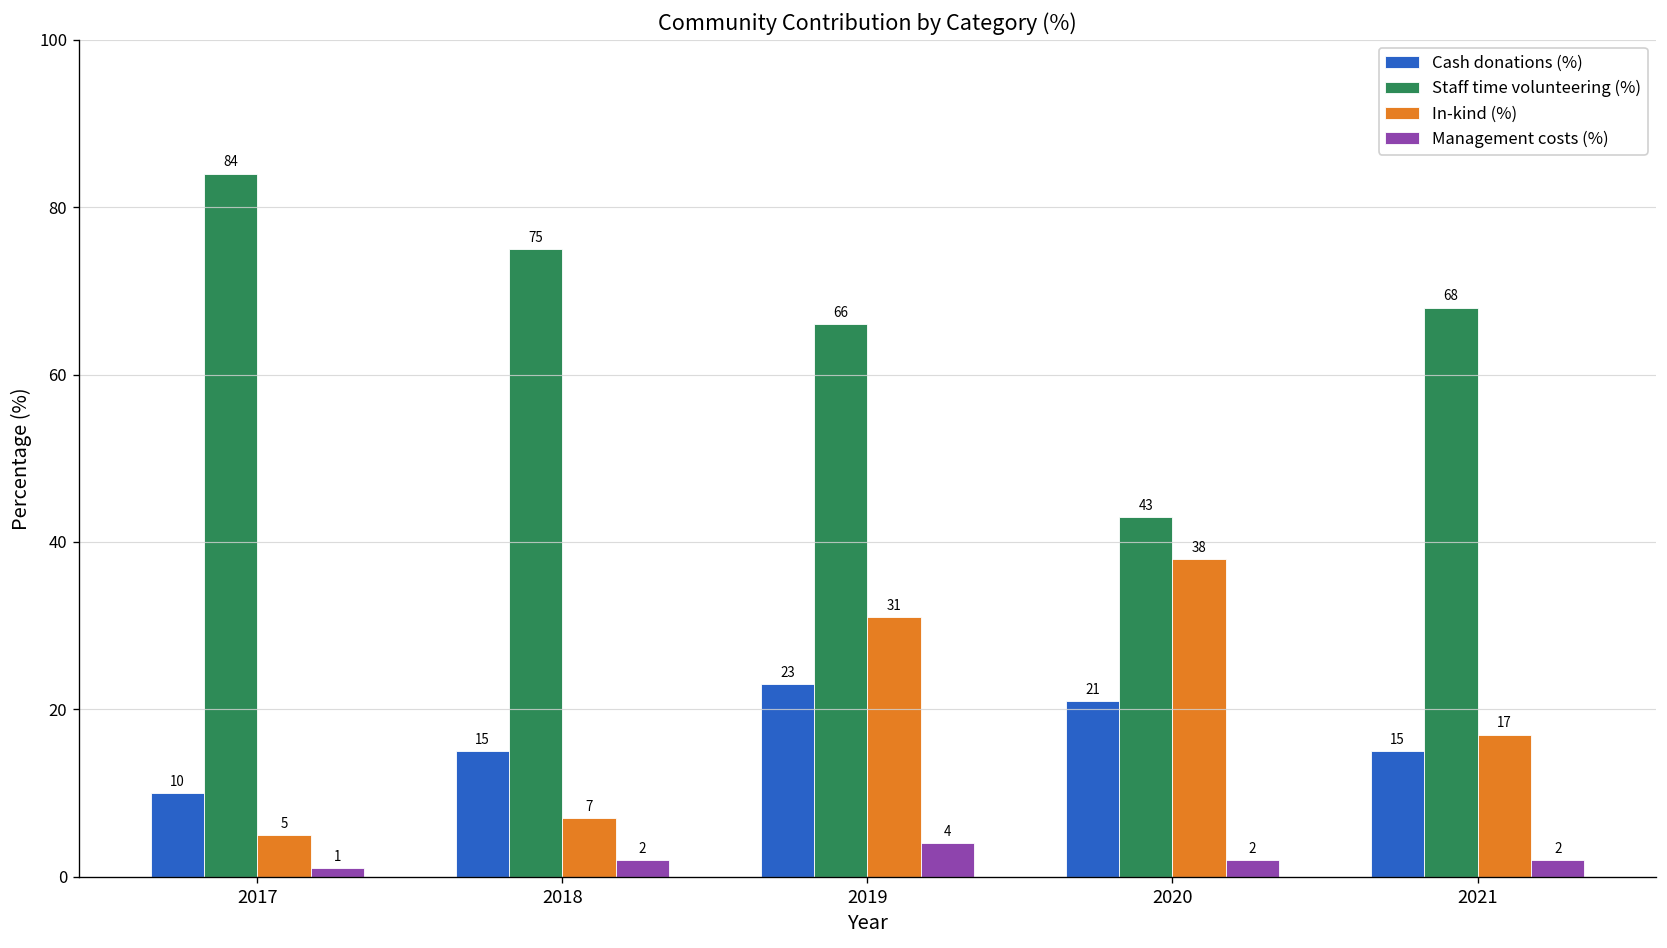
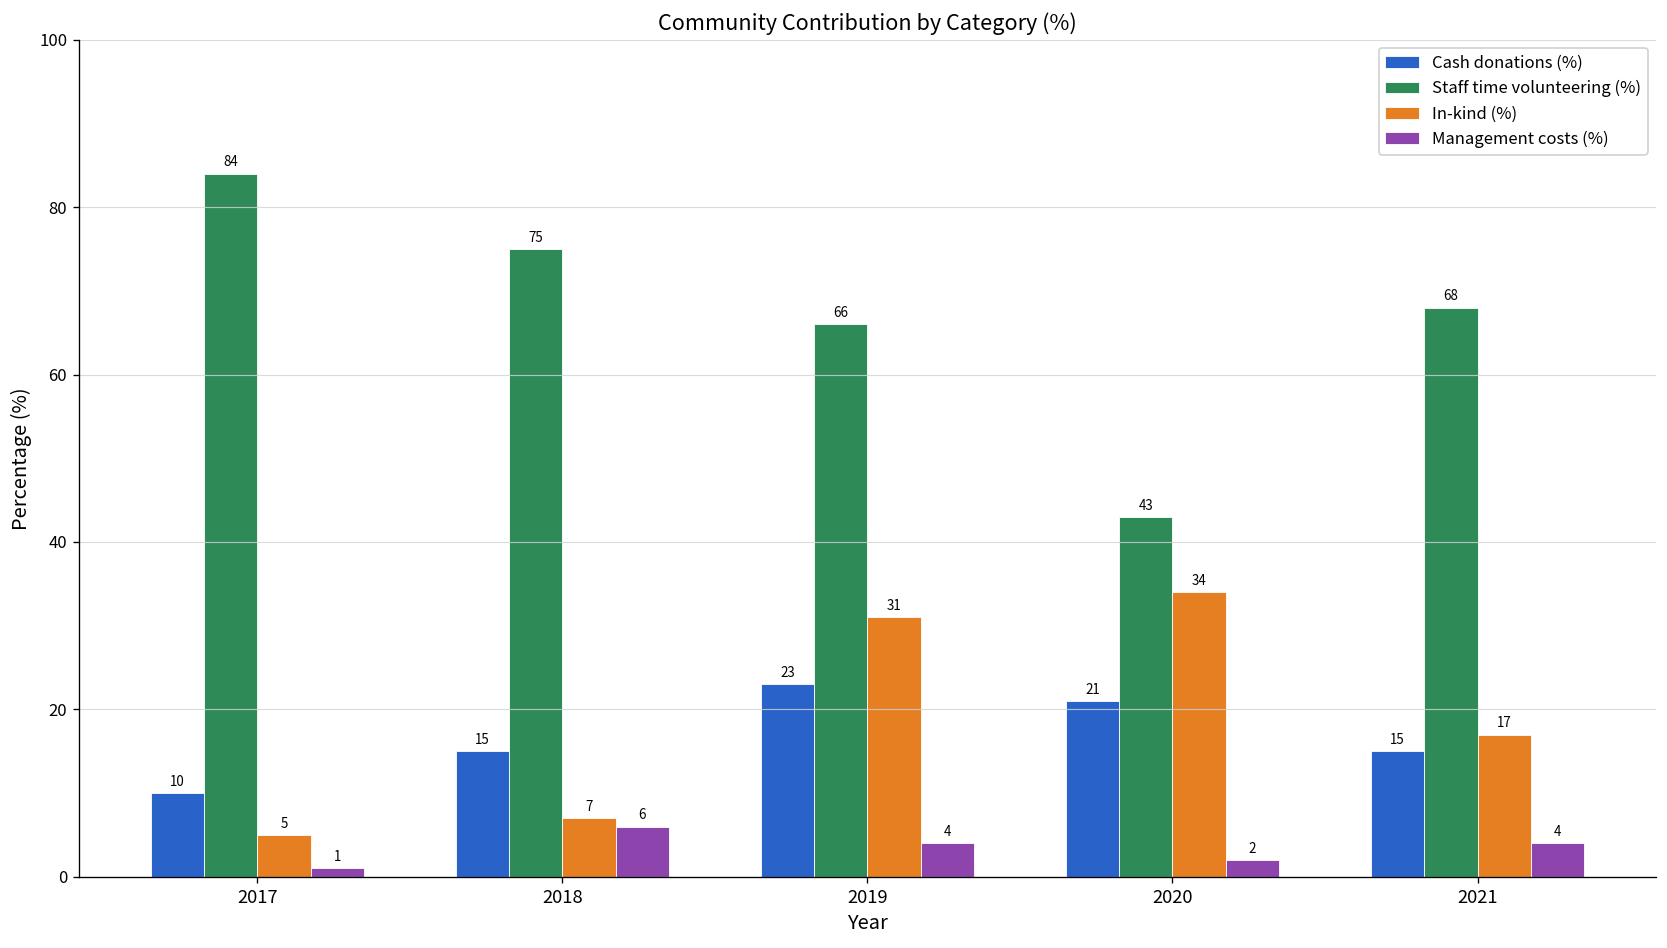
Management costs (%), 2018: 2 -> 6
In-kind (%), 2020: 38 -> 34
Management costs (%), 2021: 2 -> 4
